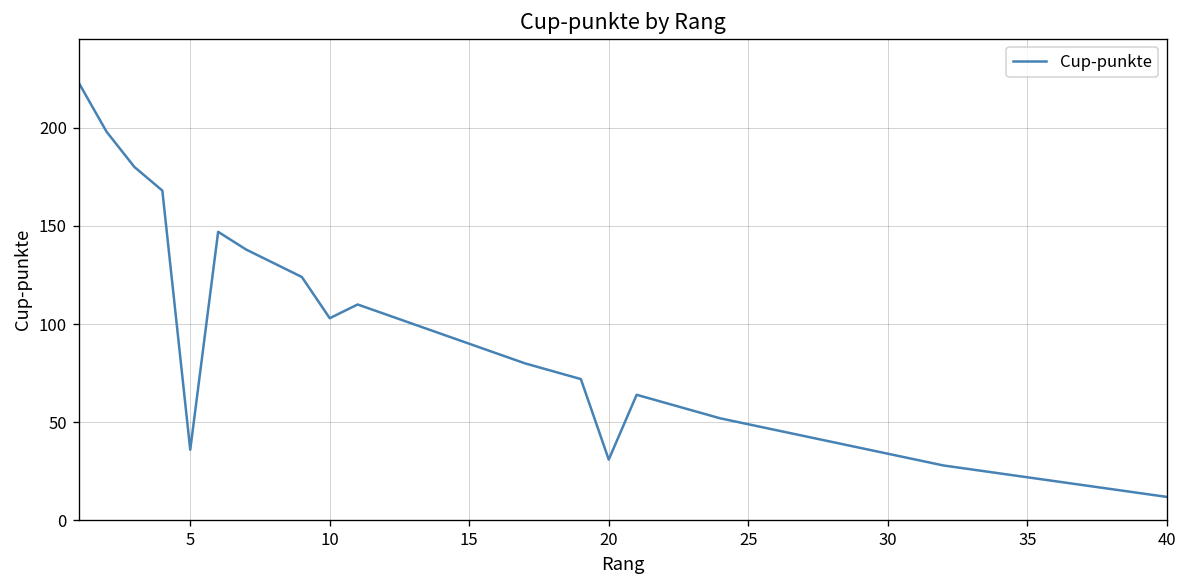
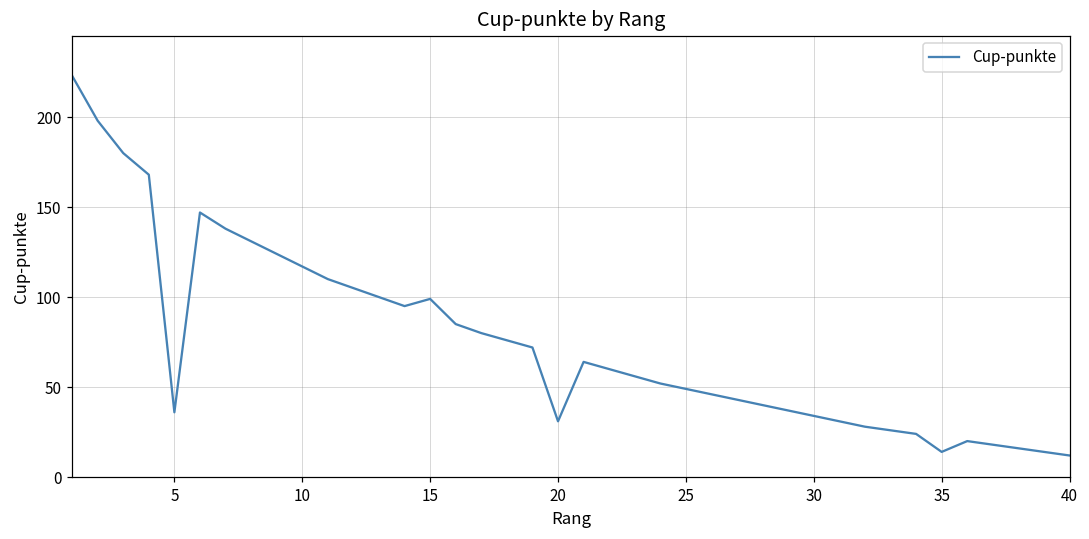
10: 103 -> 117
15: 90 -> 99
35: 22 -> 14
